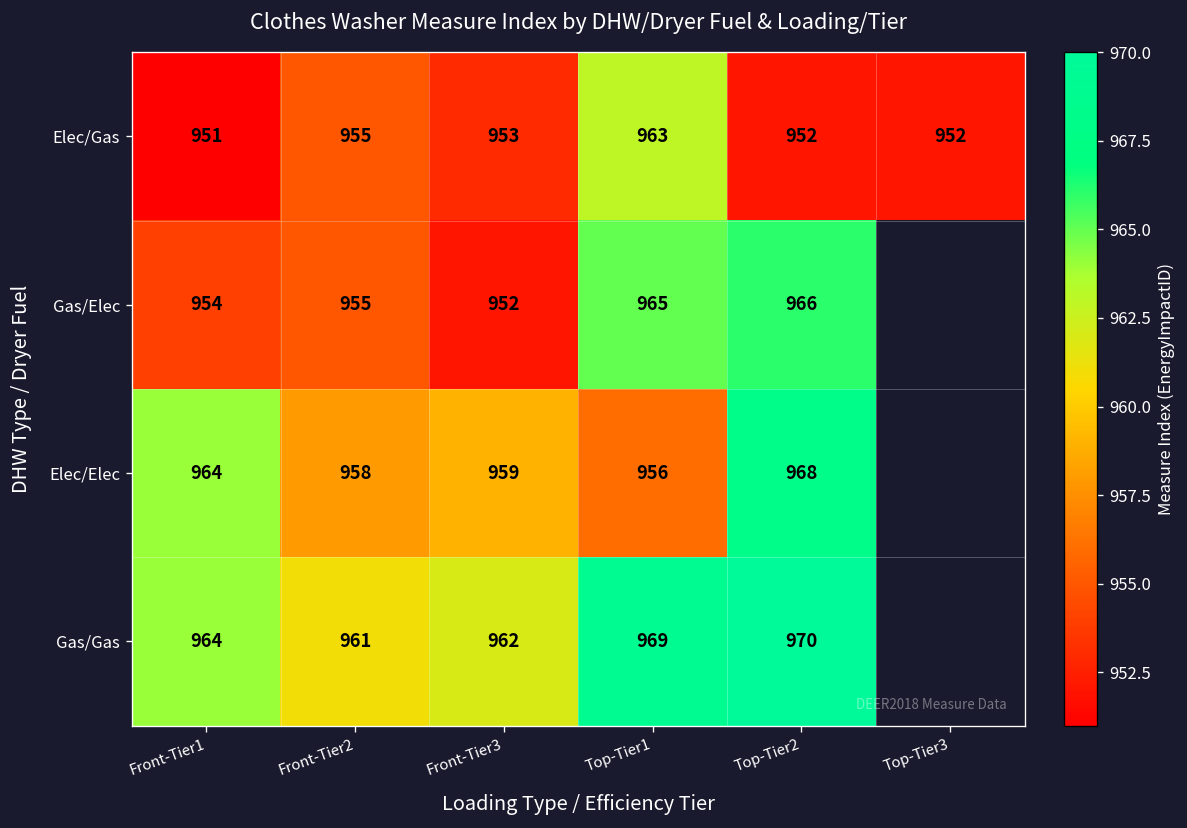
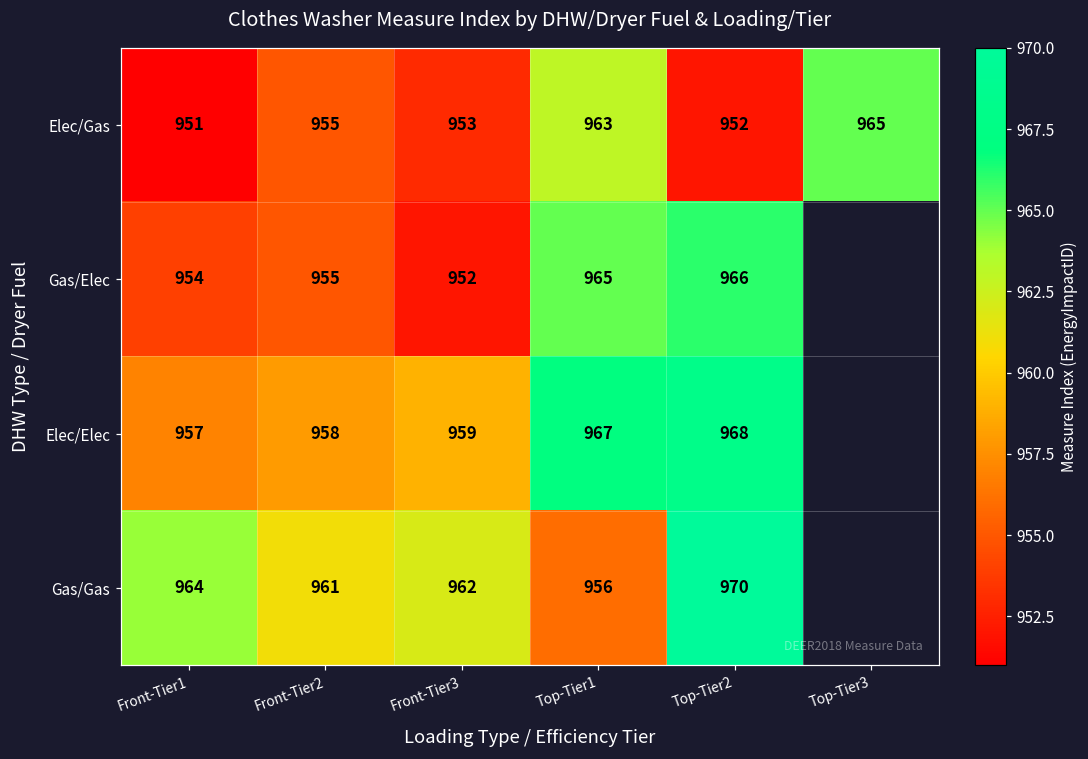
Elec/Gas, Top-Tier3: 952 -> 965
Elec/Elec, Front-Tier1: 964 -> 957
Elec/Elec, Top-Tier1: 956 -> 967
Gas/Gas, Top-Tier1: 969 -> 956
